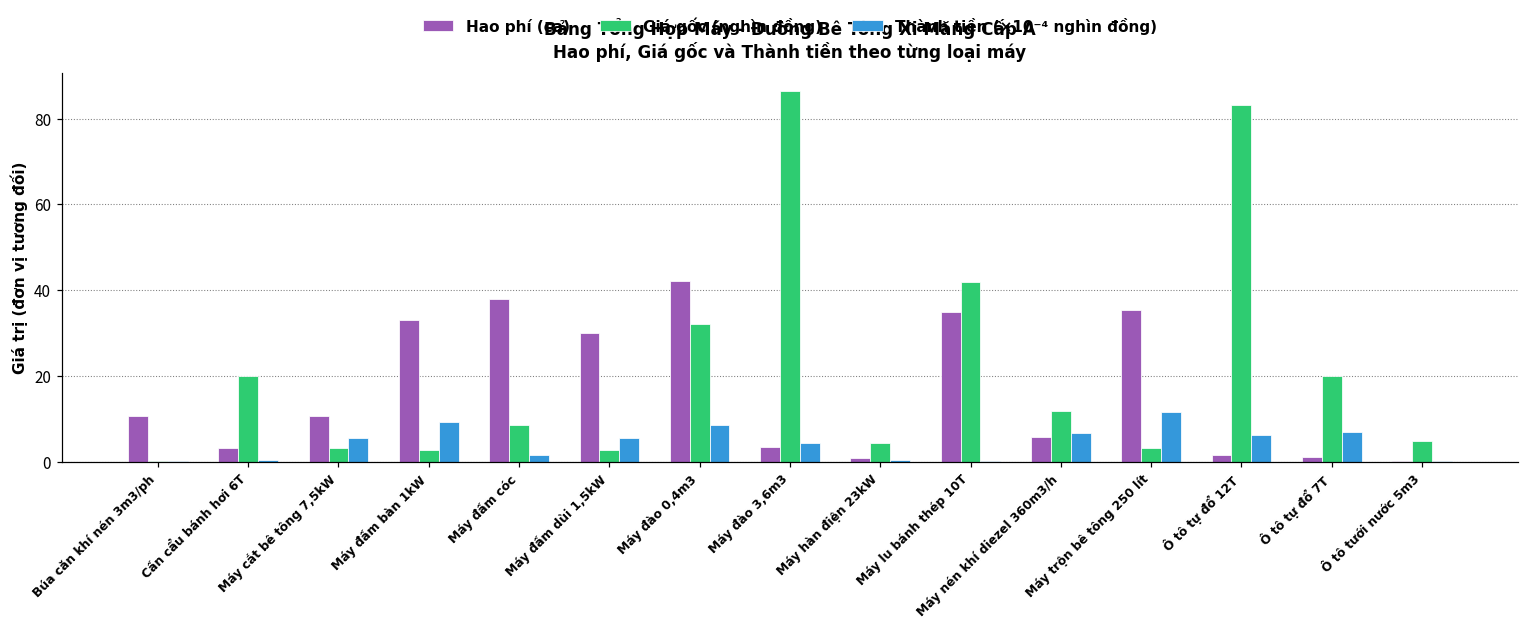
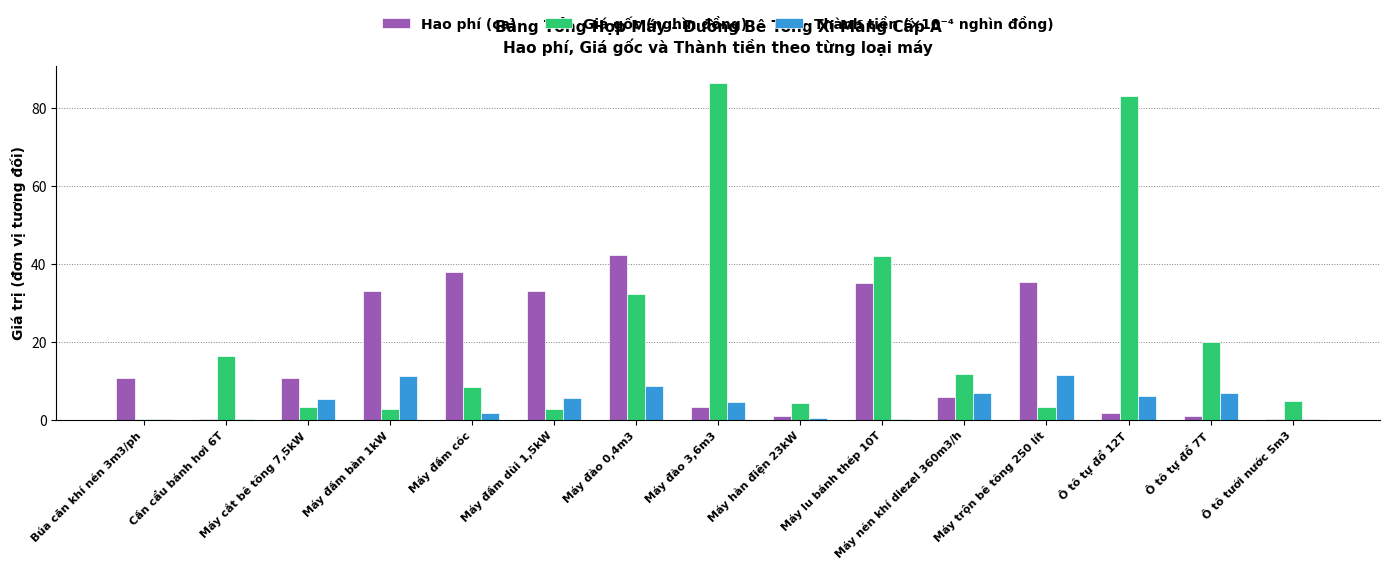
Hao phí (ca), Cần cẩu bánh hơi 6T: 3 -> 0
Giá gốc (nghìn đồng), Cần cẩu bánh hơi 6T: 20 -> 16
Thành tiền (×10⁻⁴ nghìn đồng), Máy đầm bàn 1kW: 9 -> 11
Hao phí (ca), Máy đầm dùi 1,5kW: 30 -> 33
